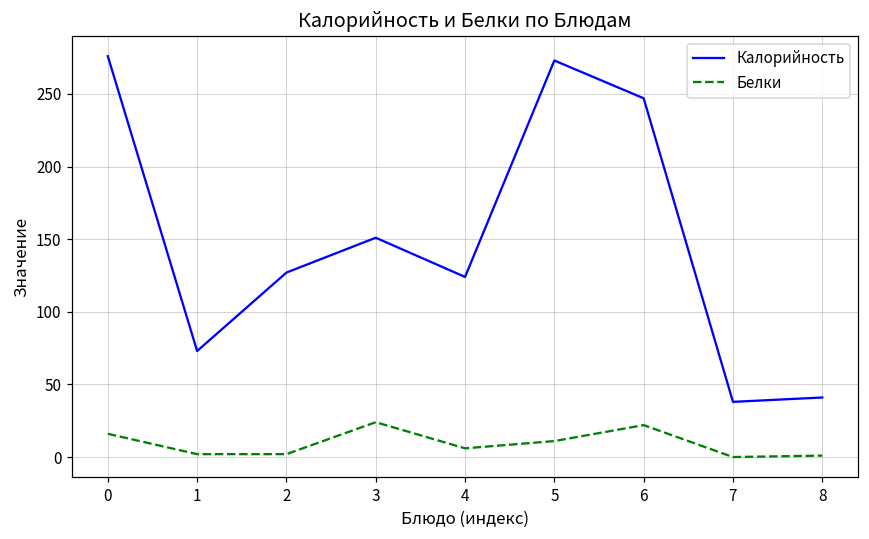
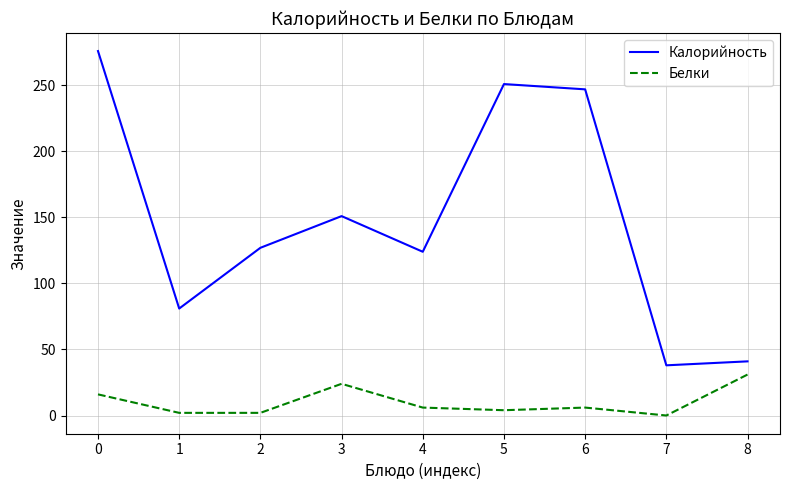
Калорийность, 1: 73 -> 81
Калорийность, 5: 273 -> 251
Белки, 5: 11 -> 4
Белки, 6: 22 -> 6
Белки, 8: 1 -> 31
